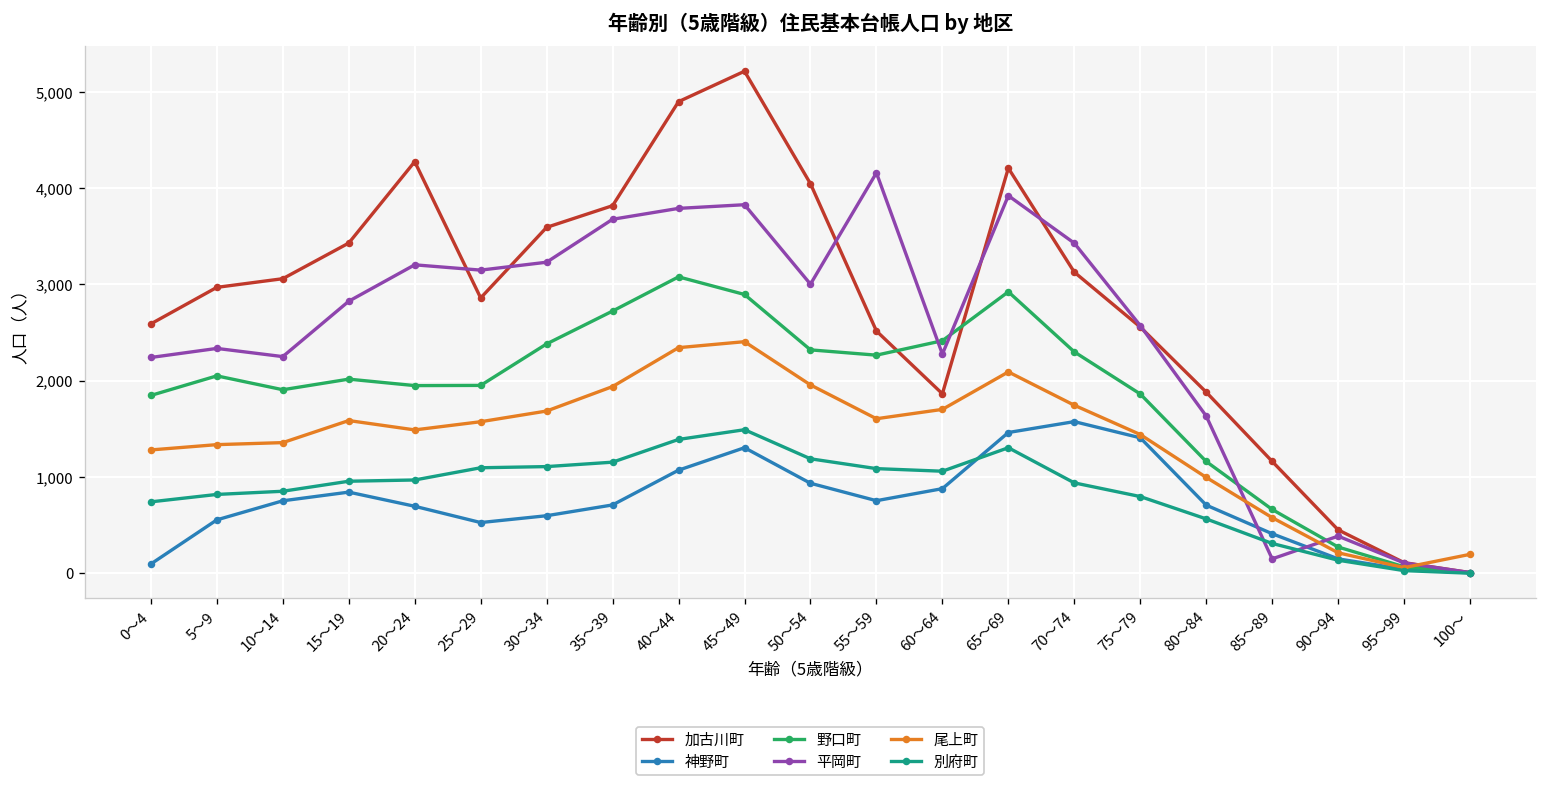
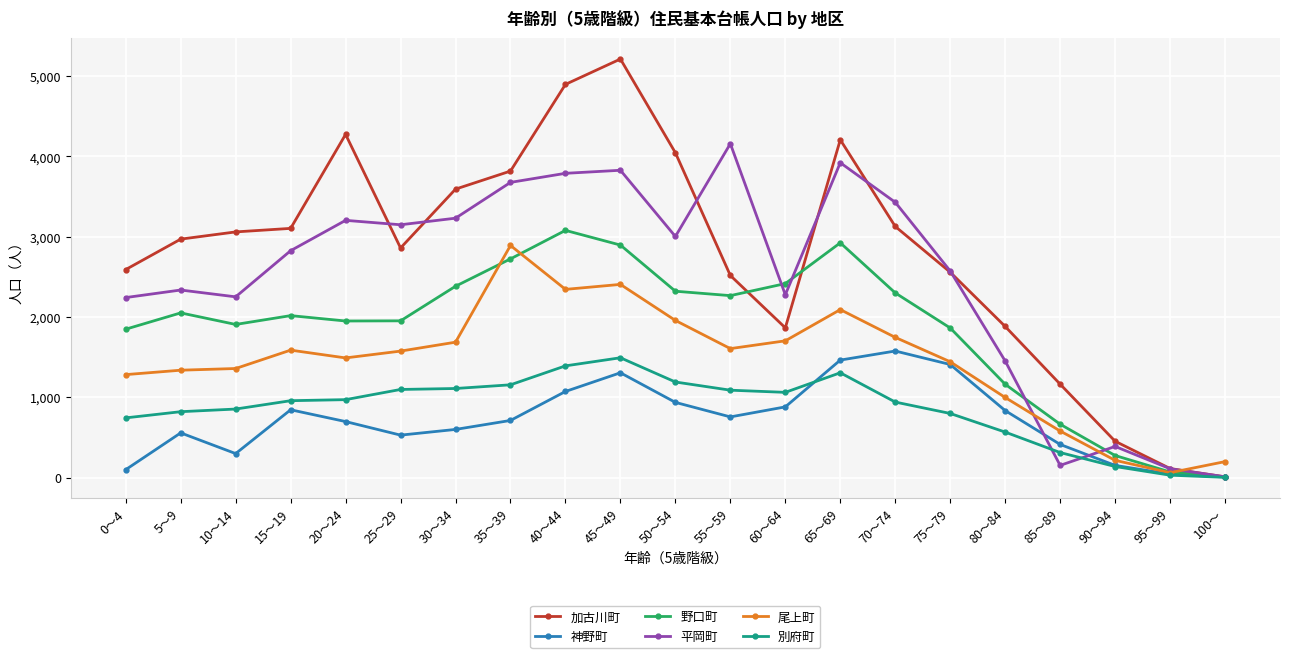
神野町, 10～14: 800 -> 300
加古川町, 15～19: 3,400 -> 3,100
尾上町, 35～39: 1,900 -> 2,900
神野町, 80～84: 700 -> 800
平岡町, 80～84: 1,600 -> 1,500
